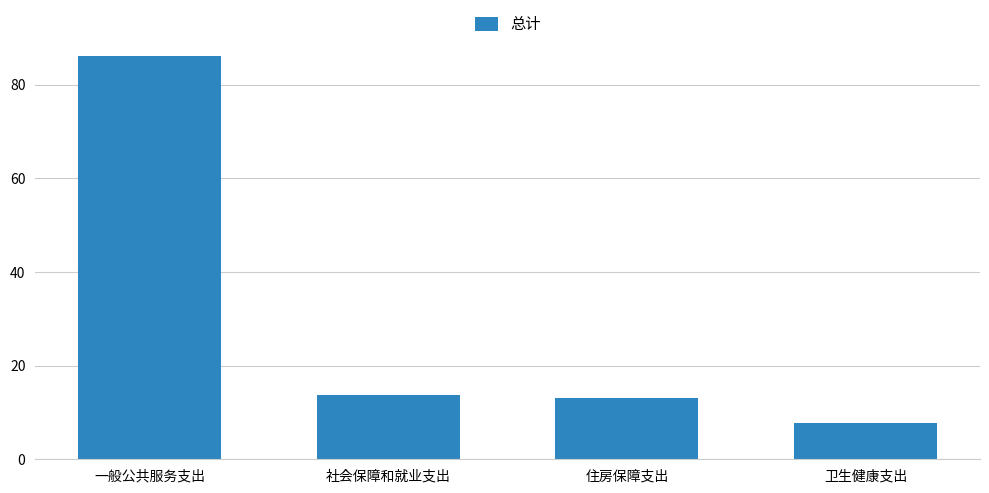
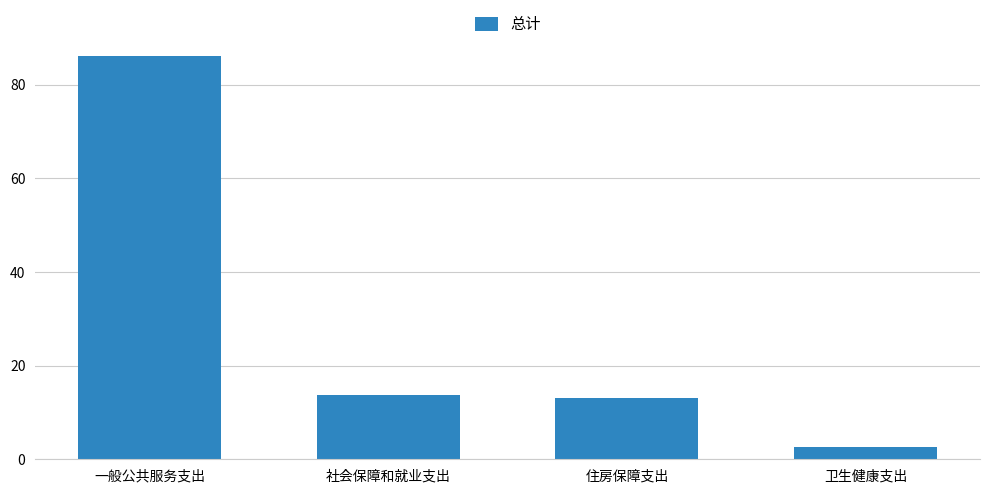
卫生健康支出: 8 -> 3
